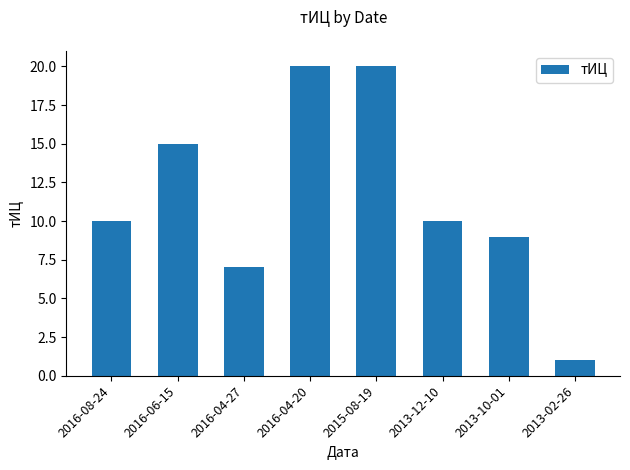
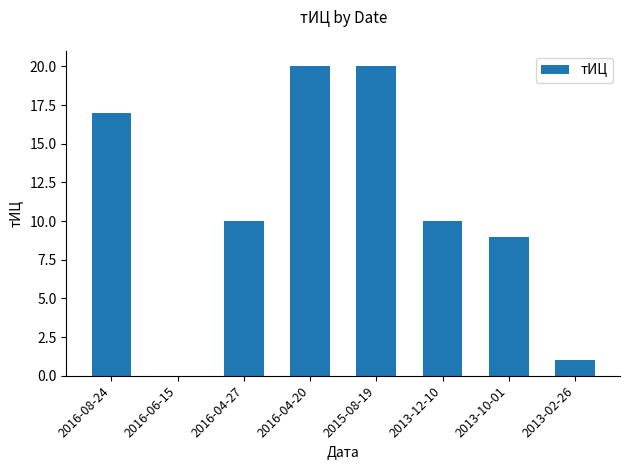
2016-08-24: 10 -> 17
2016-06-15: 15 -> 0
2016-04-27: 7 -> 10
